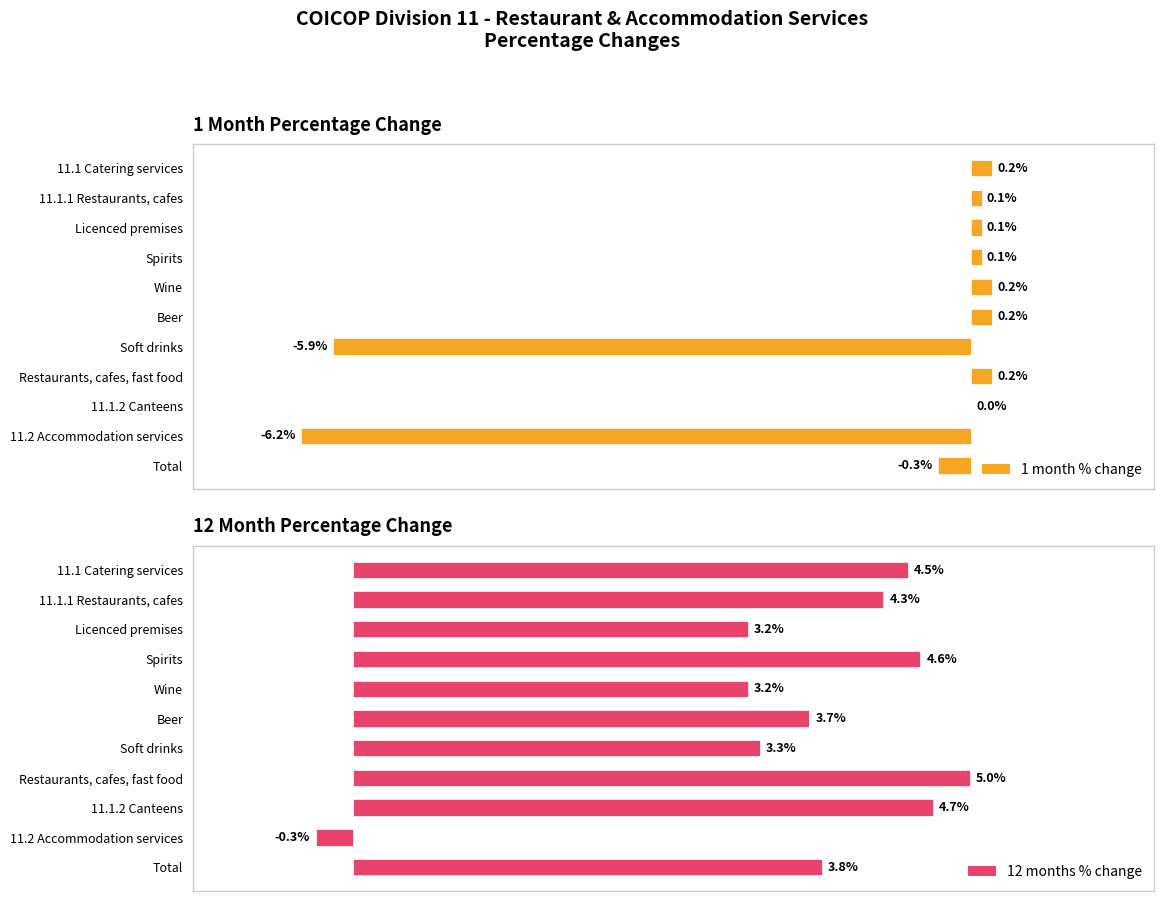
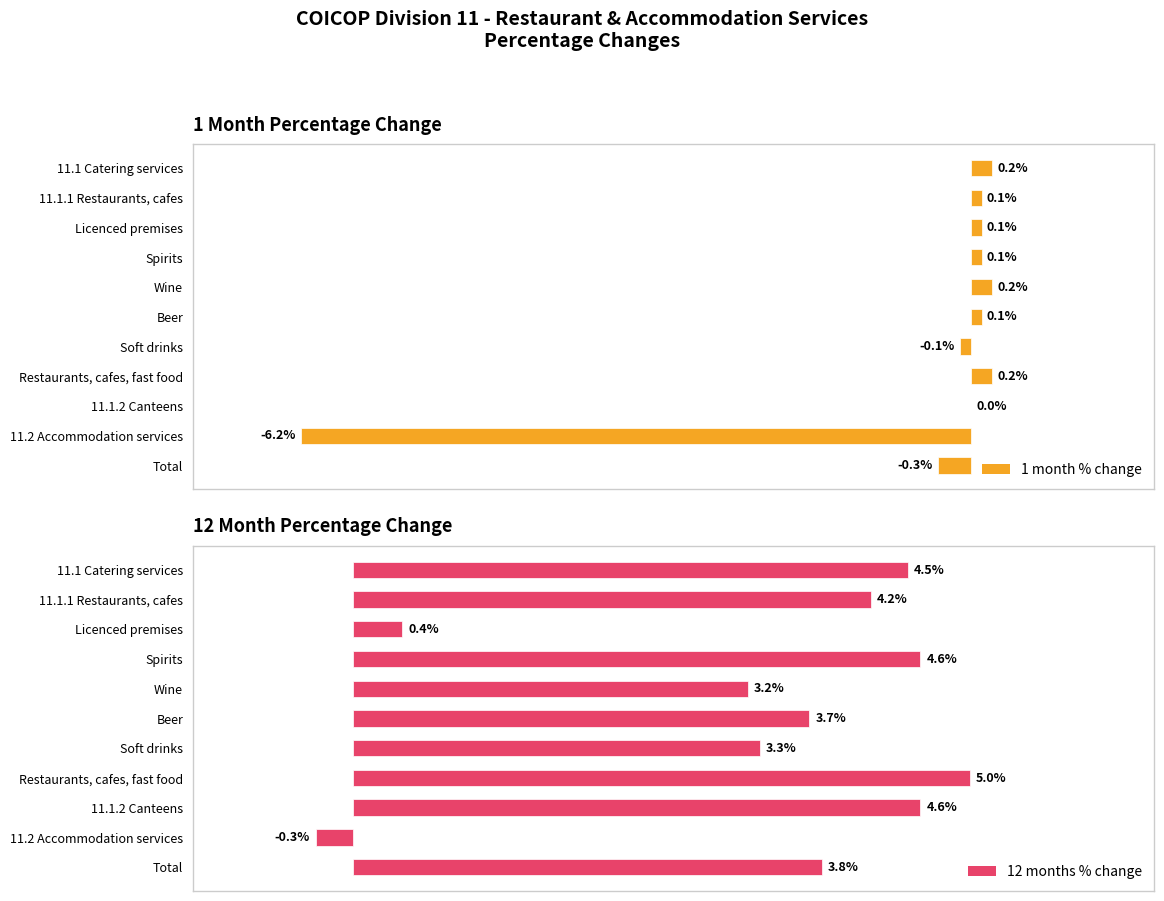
1 Month Percentage Change, Beer: 0.2% -> 0.1%
1 Month Percentage Change, Soft drinks: -5.9% -> -0.1%
12 Month Percentage Change, 11.1.1 Restaurants, cafes: 4.3% -> 4.2%
12 Month Percentage Change, Licenced premises: 3.2% -> 0.4%
12 Month Percentage Change, 11.1.2 Canteens: 4.7% -> 4.6%
